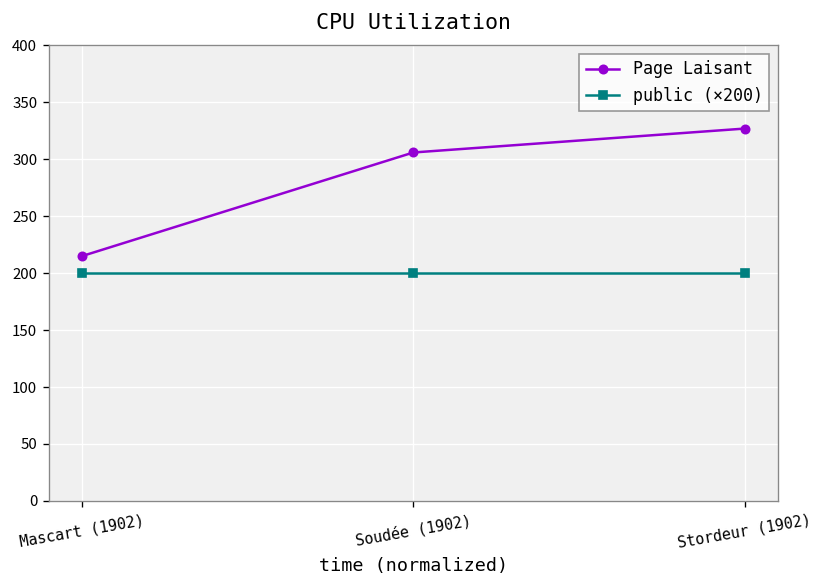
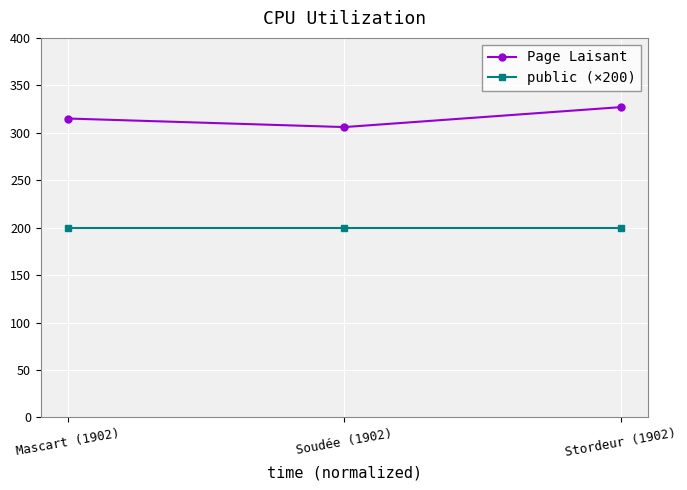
Page Laisant, Mascart (1902): 220 -> 320
